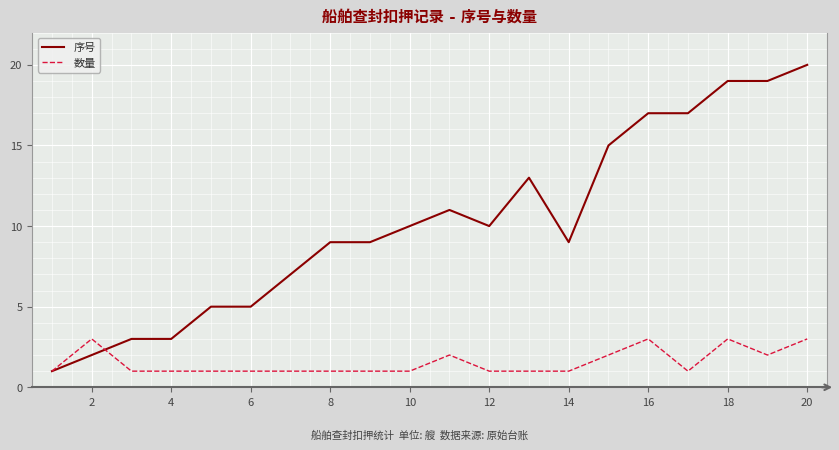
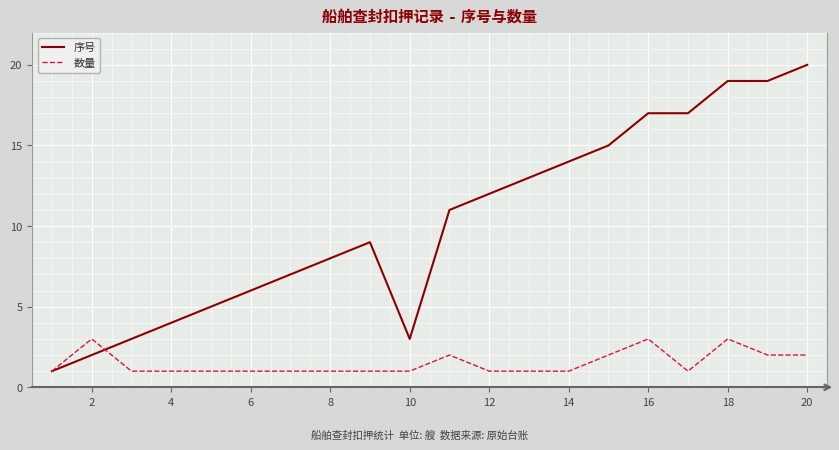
序号, 4: 3 -> 4
序号, 6: 5 -> 6
序号, 8: 9 -> 8
序号, 10: 10 -> 3
序号, 12: 10 -> 12
序号, 14: 9 -> 14
数量, 20: 3 -> 2
